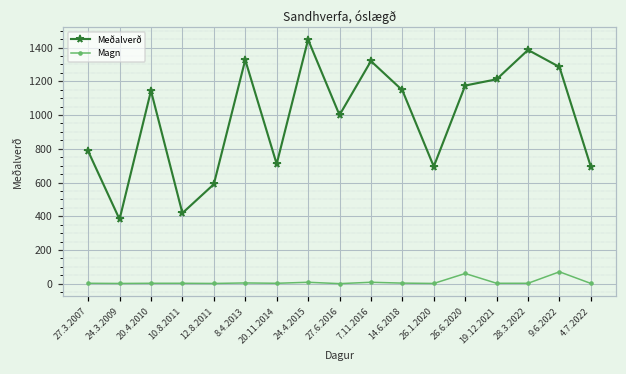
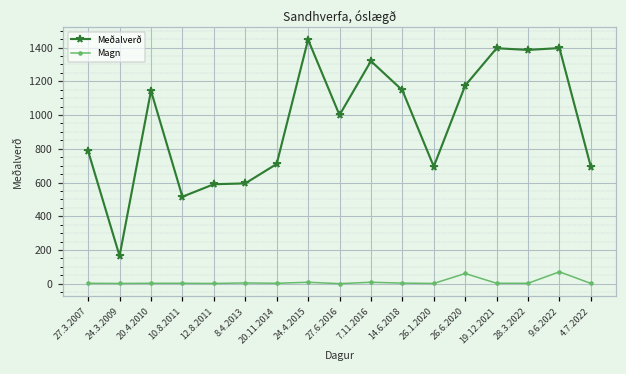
Meðalverð, 24.3.2009: 380 -> 170
Meðalverð, 10.8.2011: 420 -> 520
Meðalverð, 8.4.2013: 1330 -> 600
Meðalverð, 19.12.2021: 1210 -> 1400
Meðalverð, 9.6.2022: 1290 -> 1400
